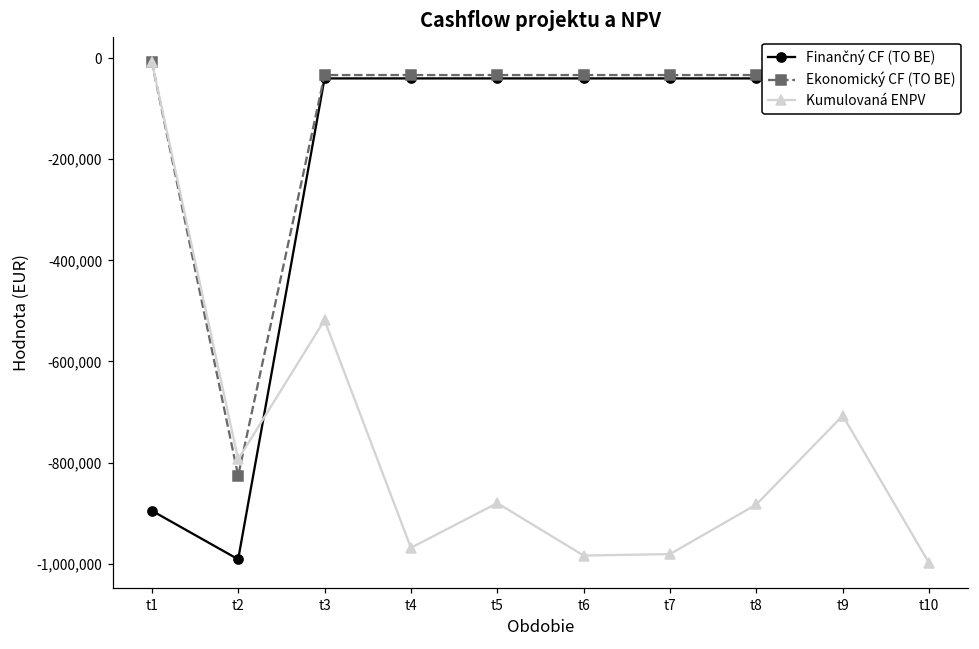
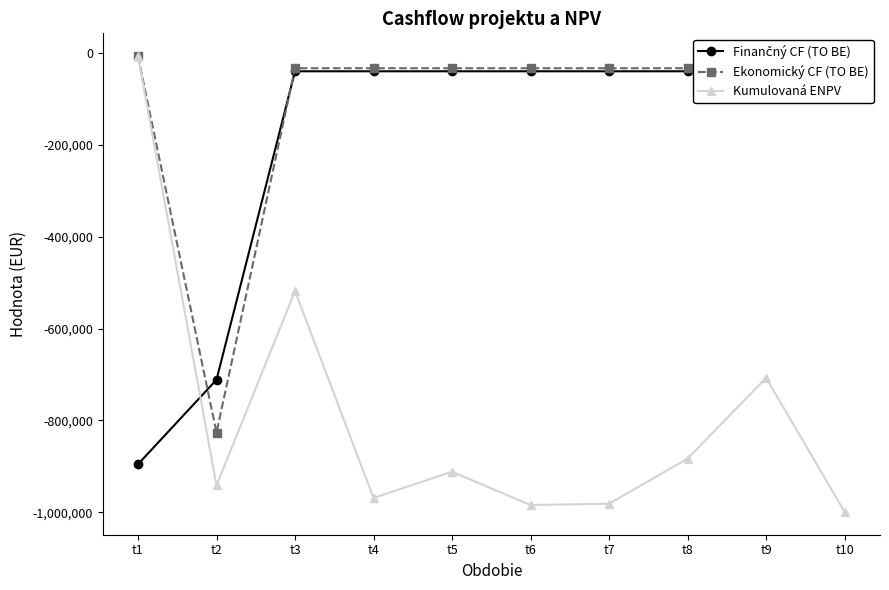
Finančný CF (TO BE), t2: -990,000 -> -710,000
Kumulovaná ENPV, t2: -790,000 -> -940,000
Kumulovaná ENPV, t5: -880,000 -> -910,000
